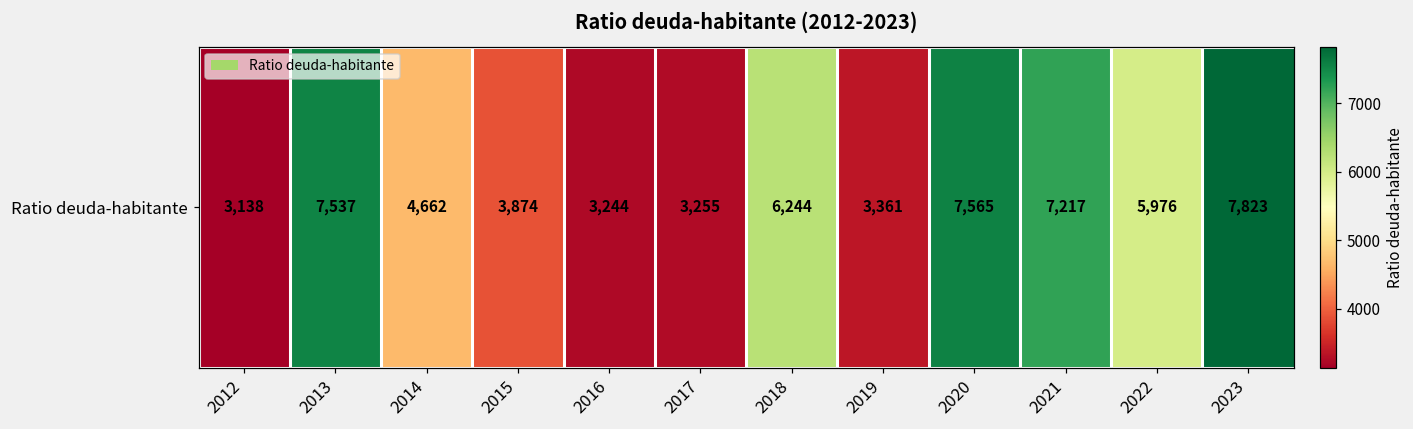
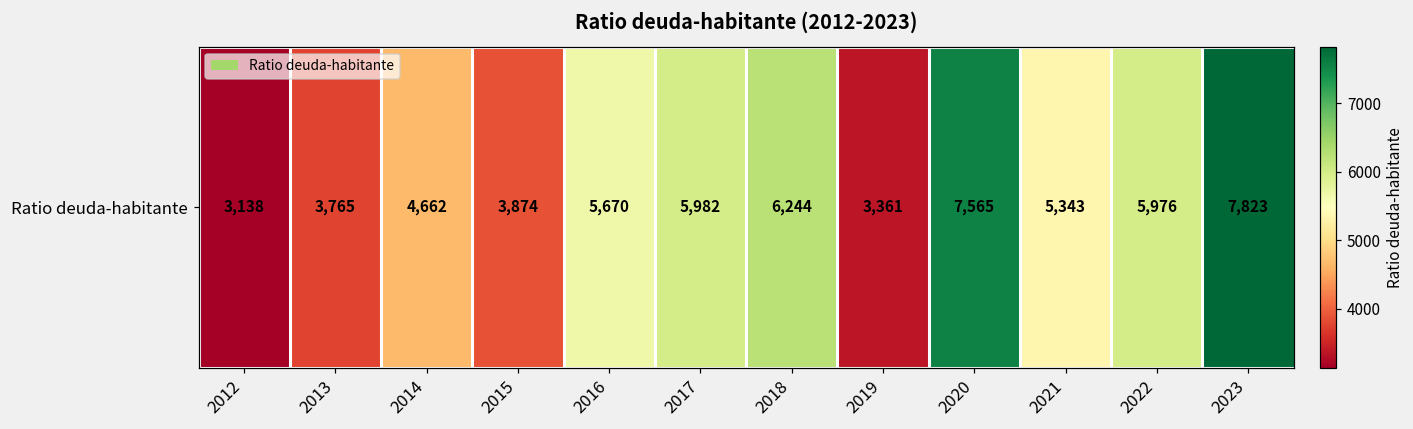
Ratio deuda-habitante, 2013: 7,537 -> 3,765
Ratio deuda-habitante, 2016: 3,244 -> 5,670
Ratio deuda-habitante, 2017: 3,255 -> 5,982
Ratio deuda-habitante, 2021: 7,217 -> 5,343
